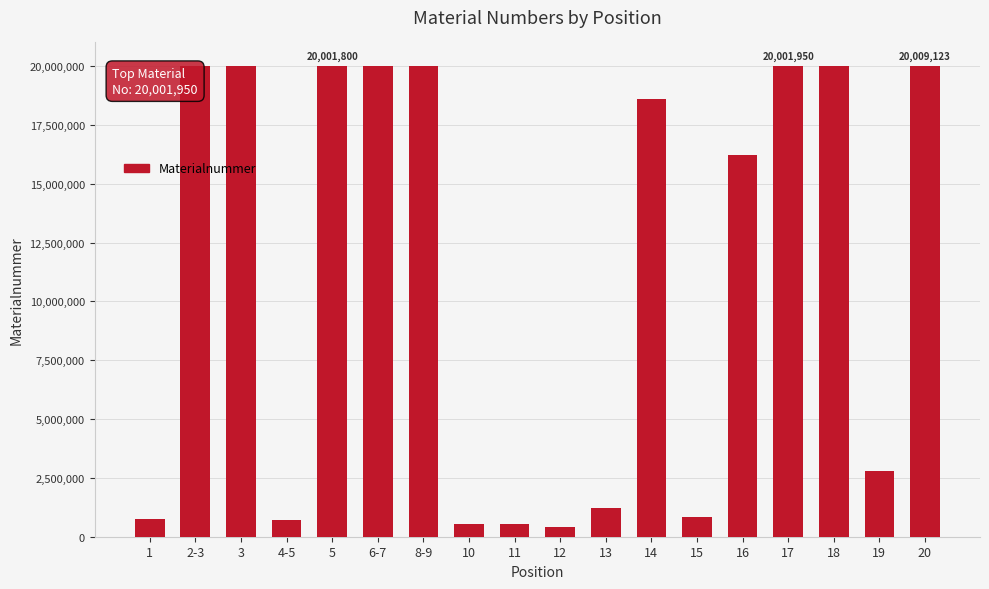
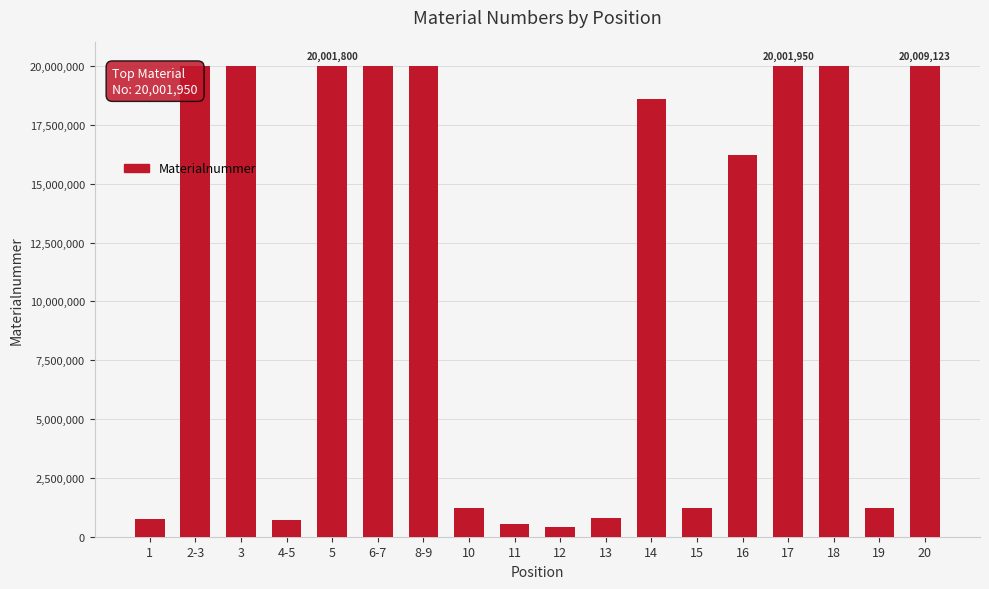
10: 500,000 -> 1,200,000
13: 1,200,000 -> 800,000
15: 800,000 -> 1,200,000
19: 2,800,000 -> 1,200,000
